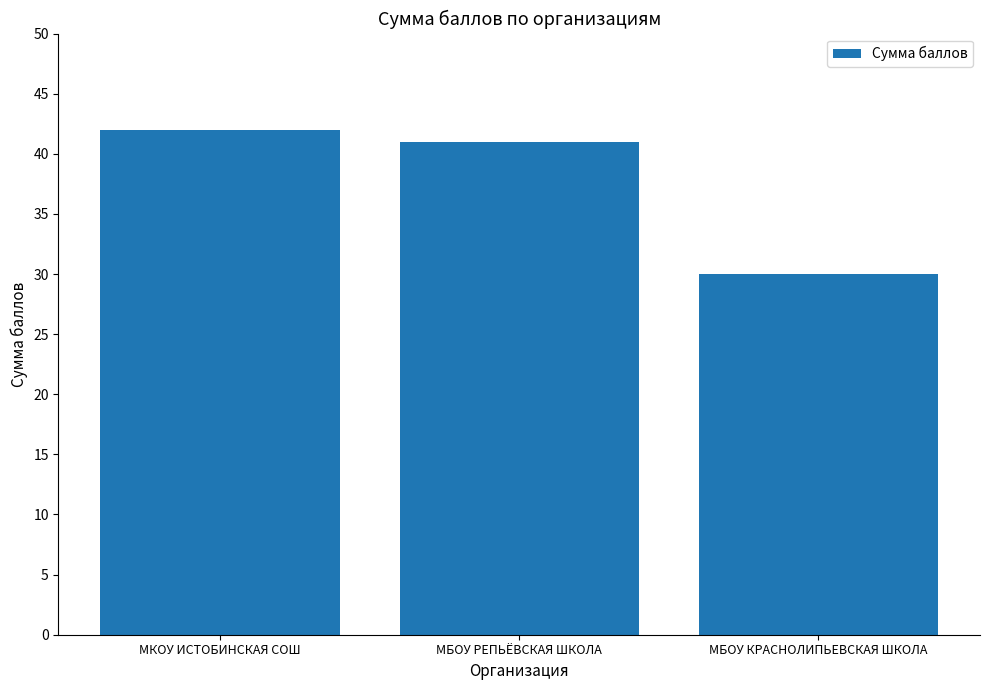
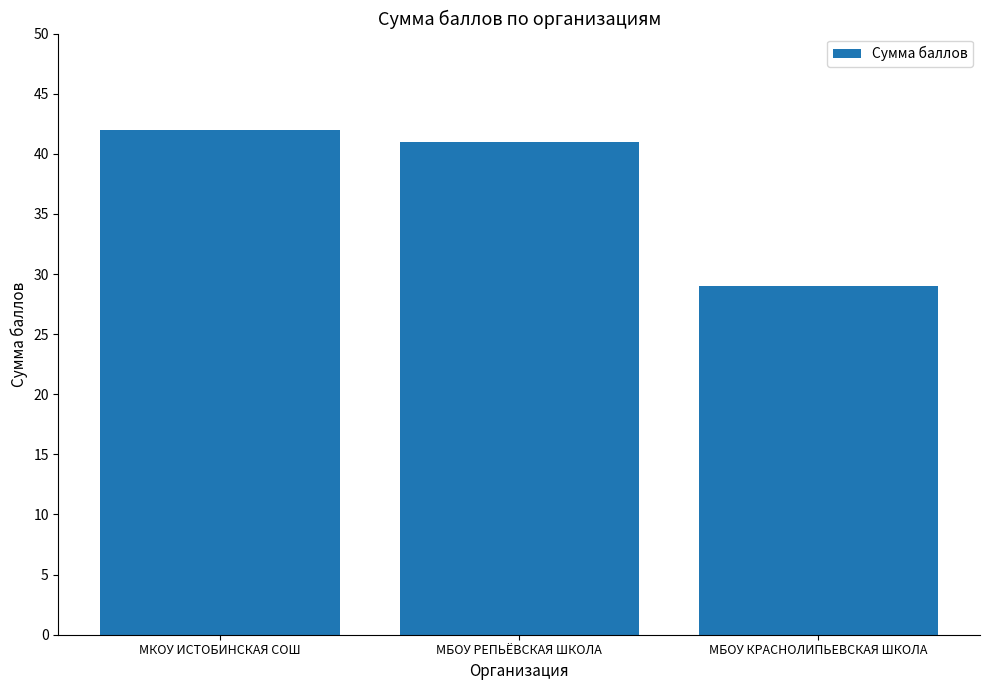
МБОУ КРАСНОЛИПЬЕВСКАЯ ШКОЛА: 30 -> 29
